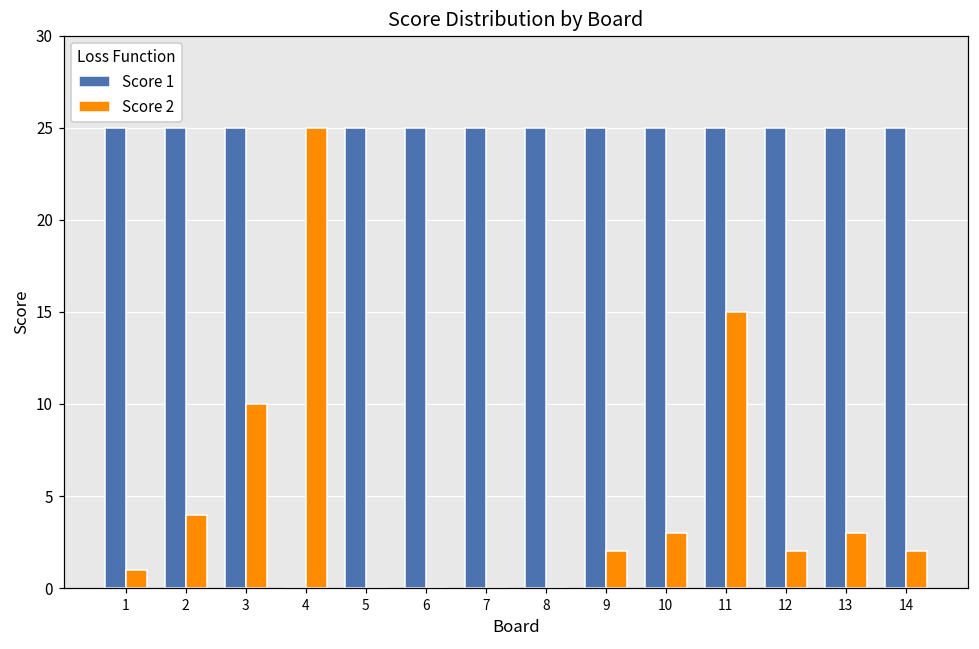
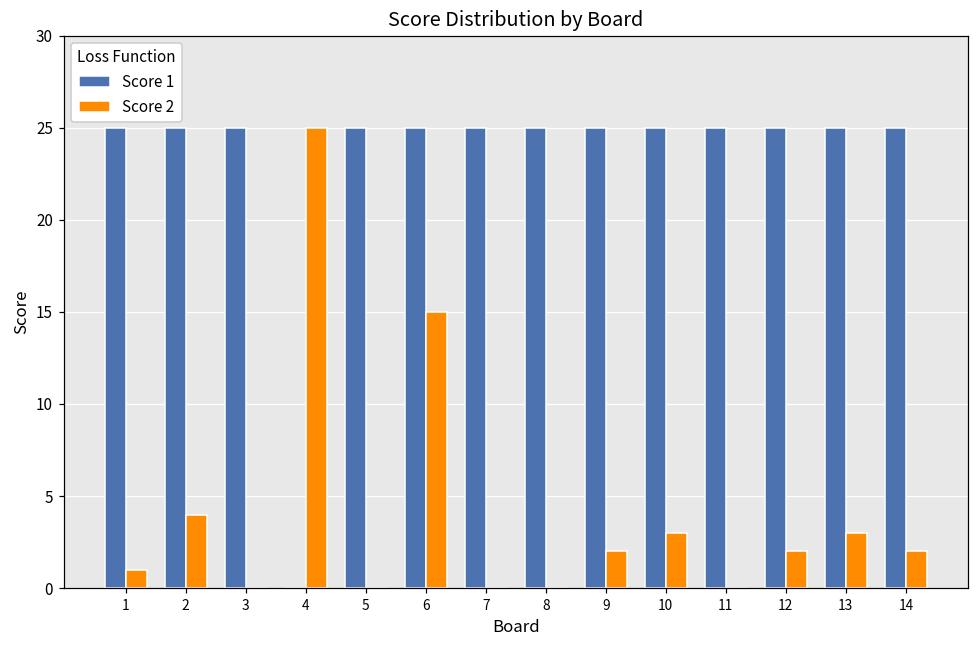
Score 2, 3: 10 -> 0
Score 2, 6: 0 -> 15
Score 2, 11: 15 -> 0
